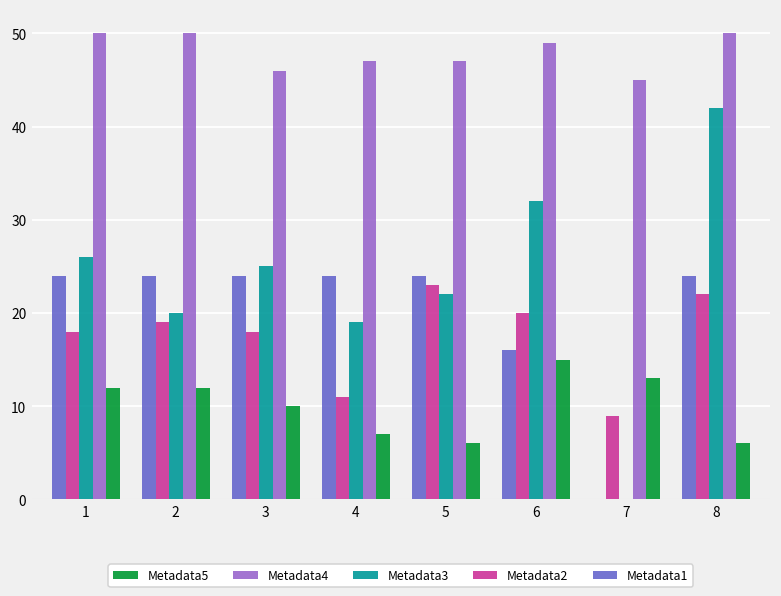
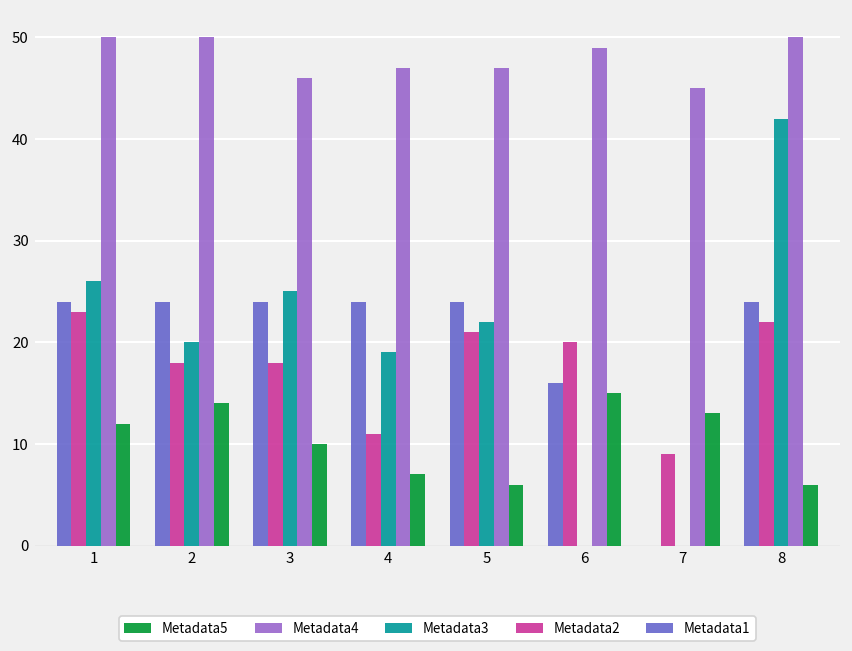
Metadata2, 1: 18 -> 23
Metadata2, 2: 19 -> 18
Metadata5, 2: 12 -> 14
Metadata2, 5: 23 -> 21
Metadata3, 6: 32 -> 0
